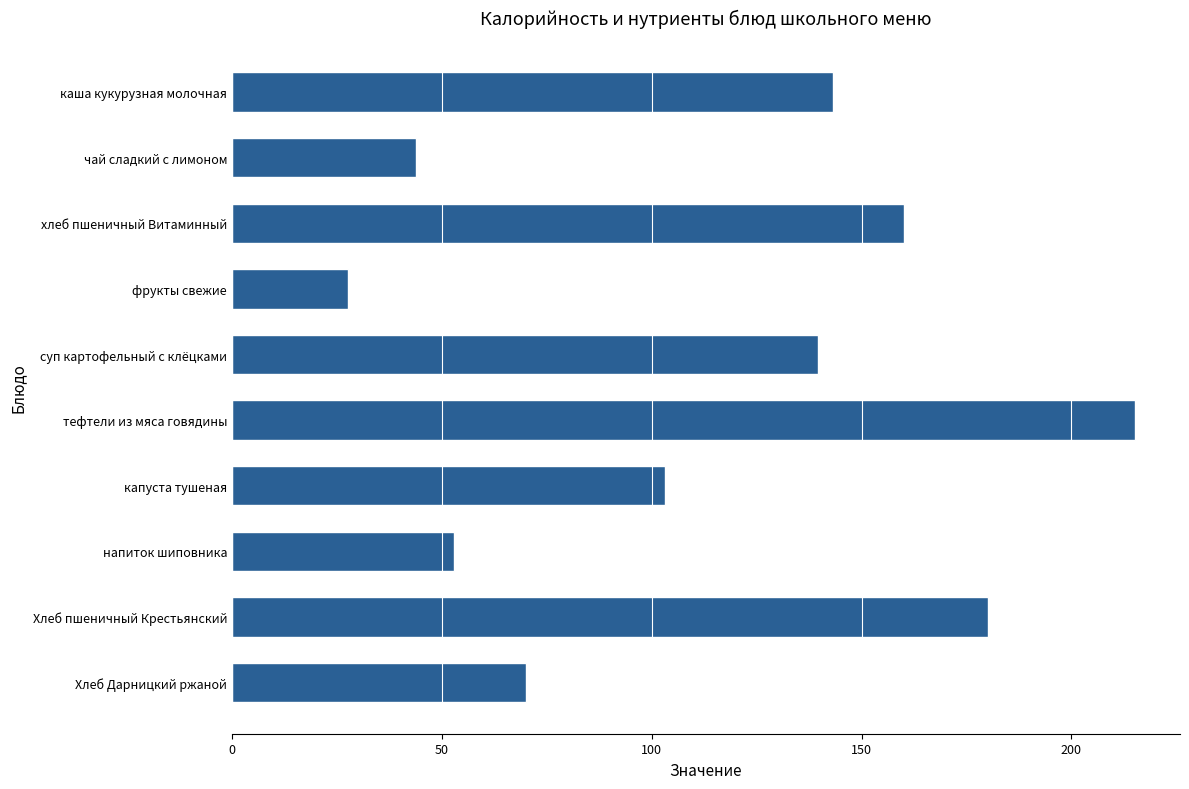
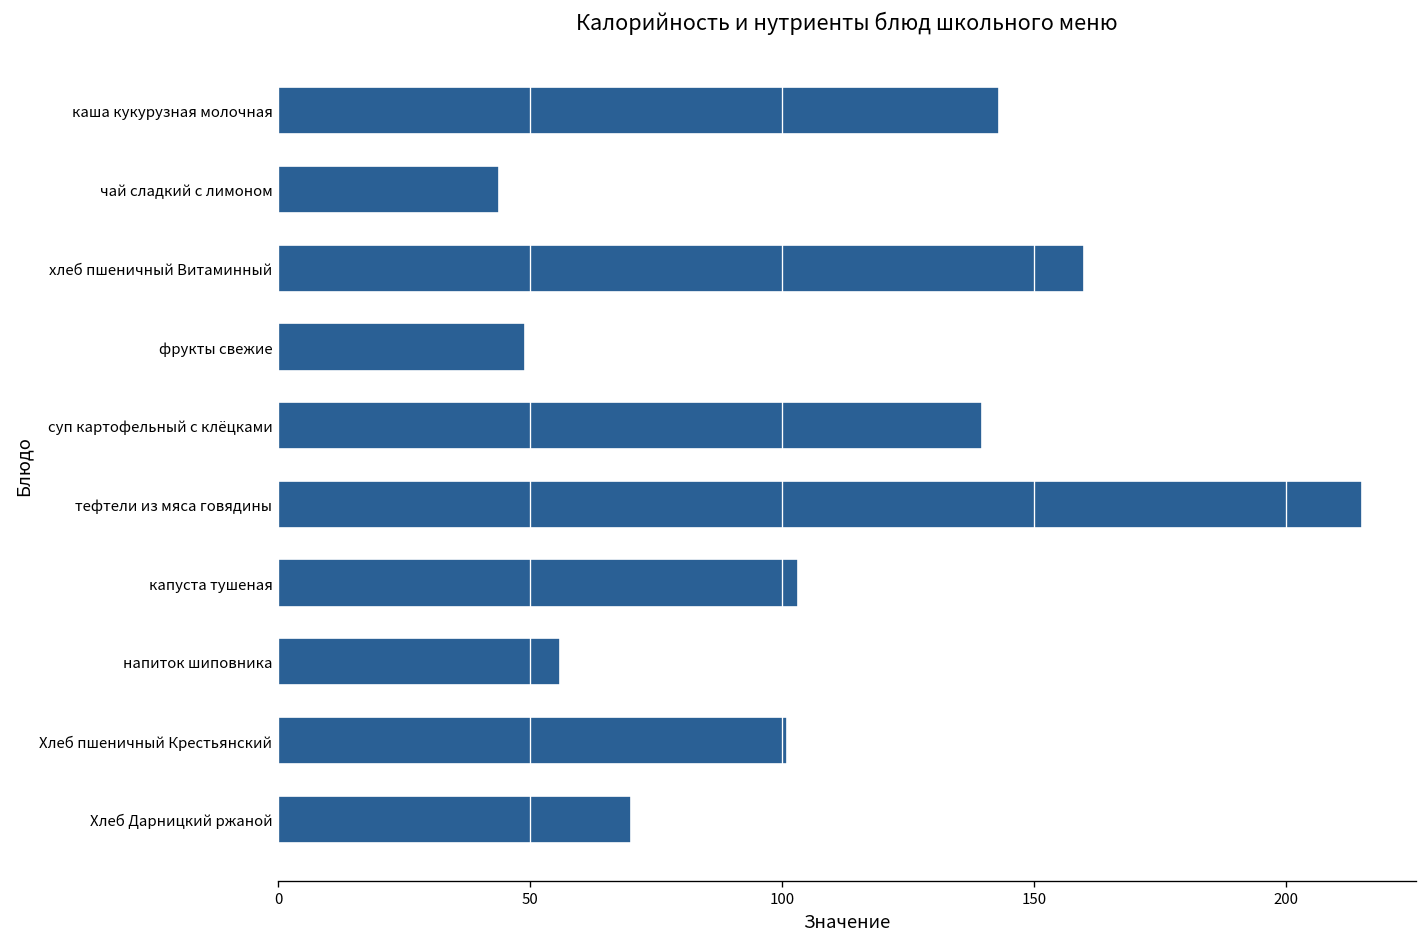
фрукты свежие: 28 -> 49
напиток шиповника: 53 -> 56
Хлеб пшеничный Крестьянский: 180 -> 101
